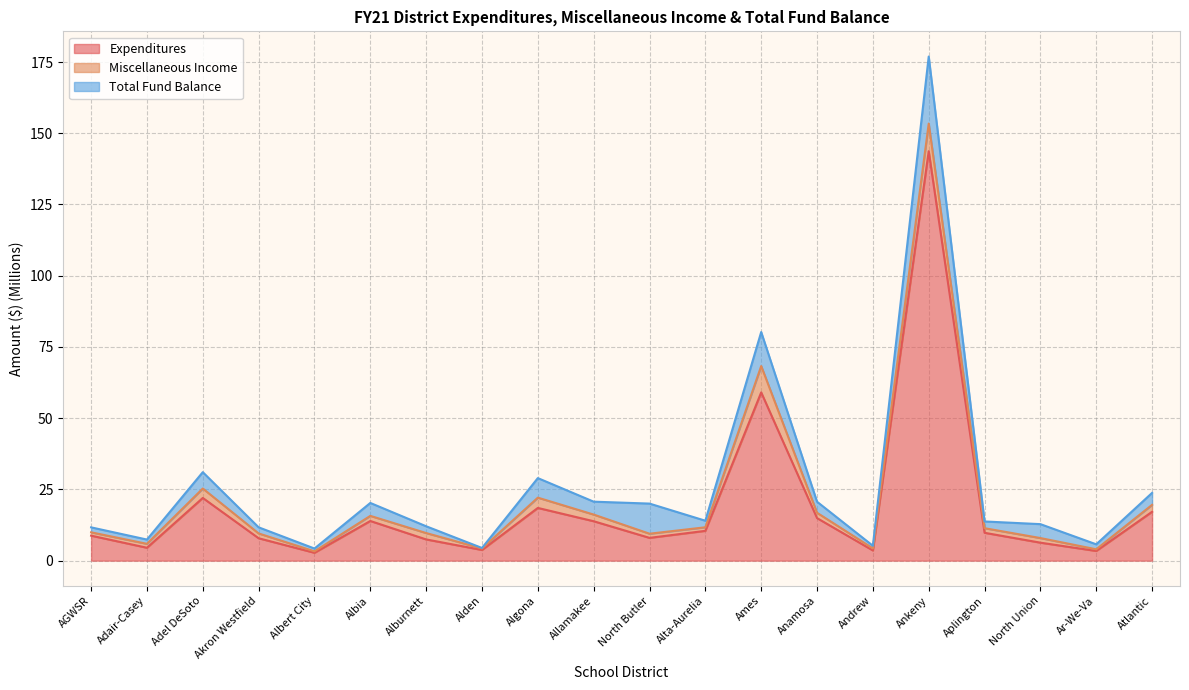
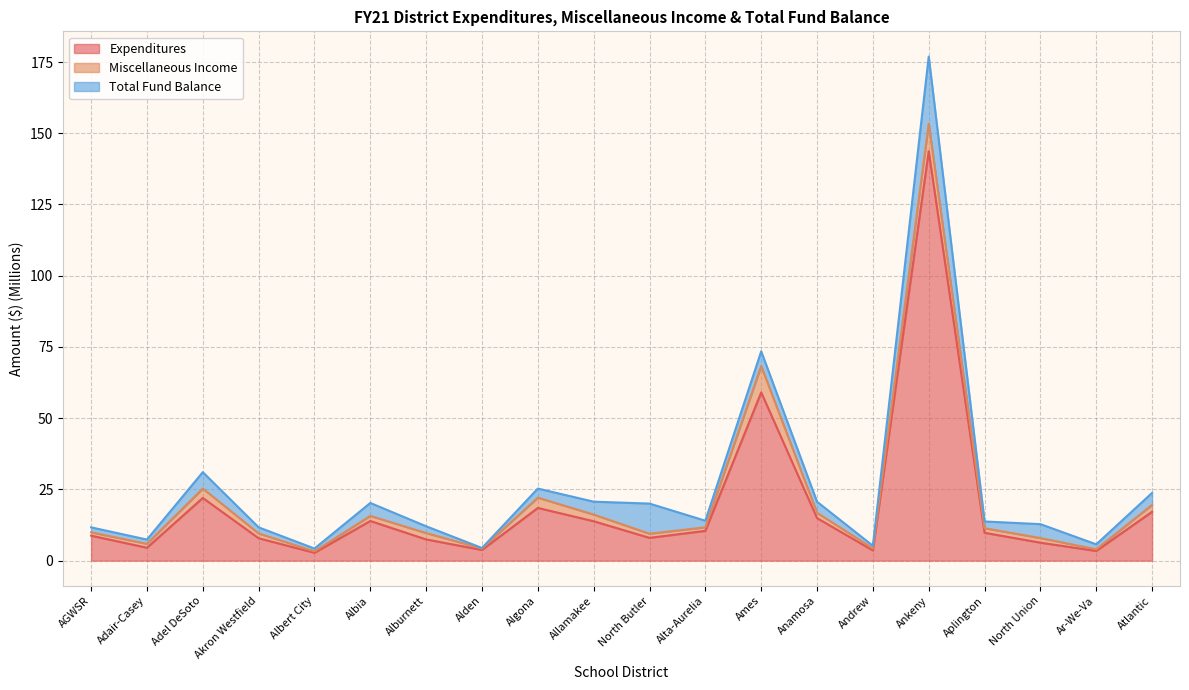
Total Fund Balance, Algona: 7 -> 3
Total Fund Balance, Ames: 12 -> 5
